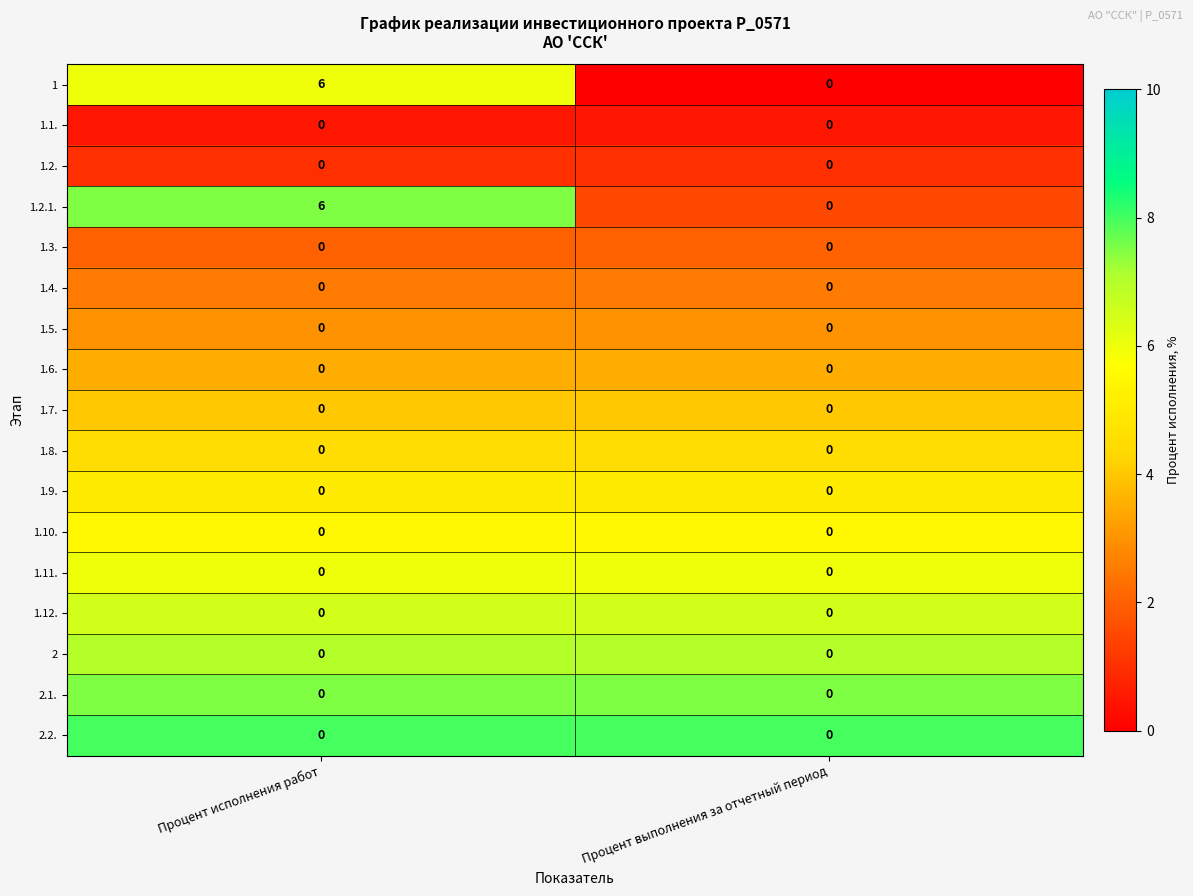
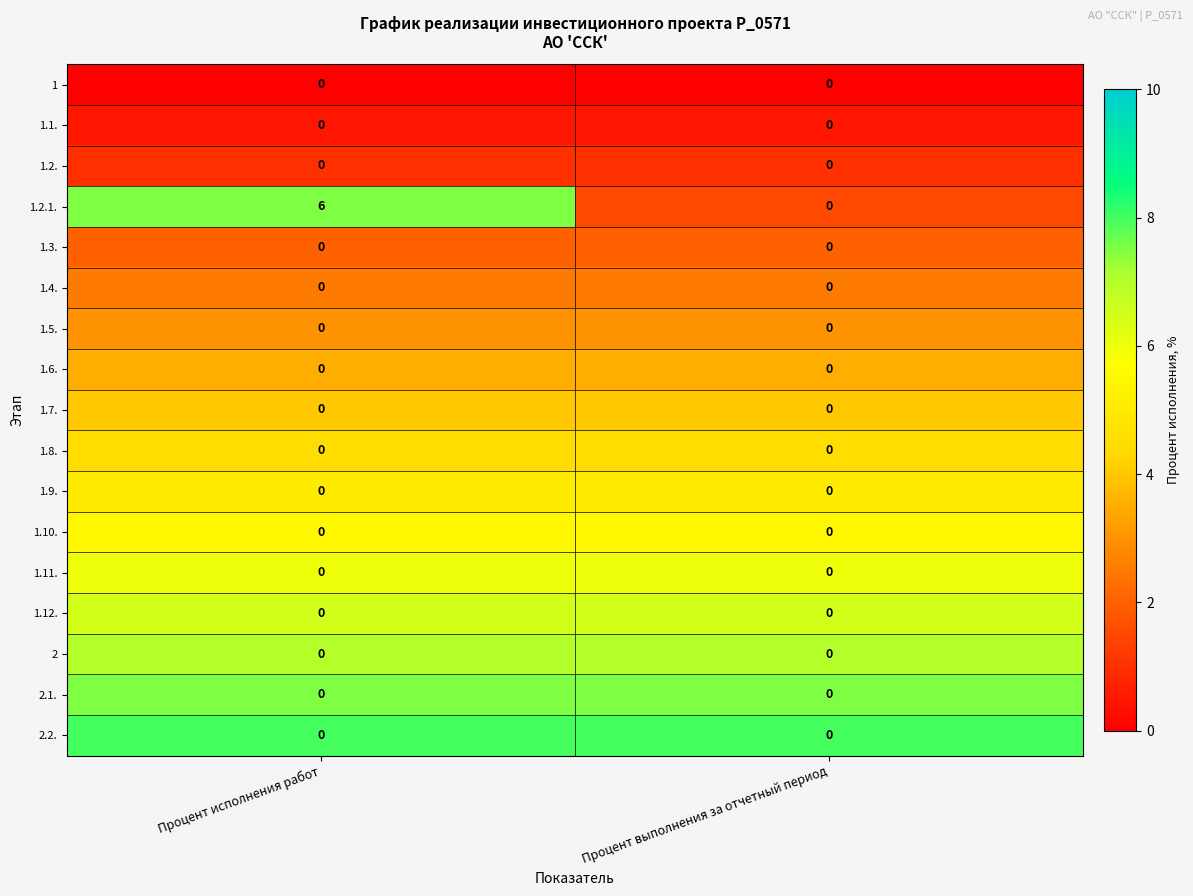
1, Процент исполнения работ: 6 -> 0
